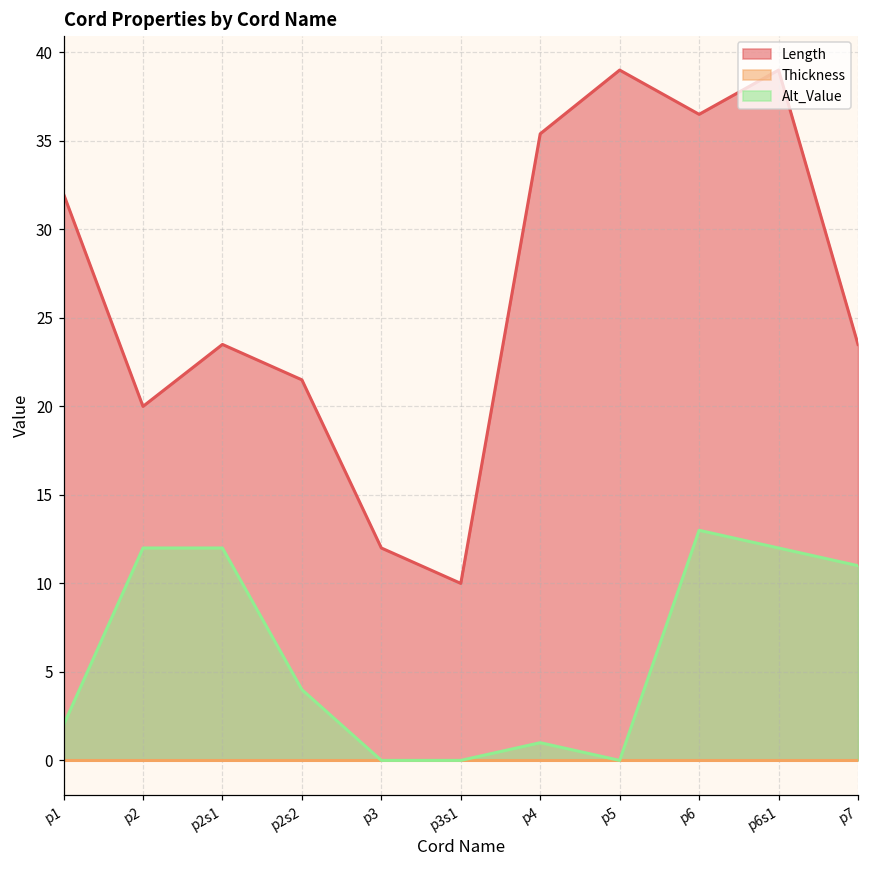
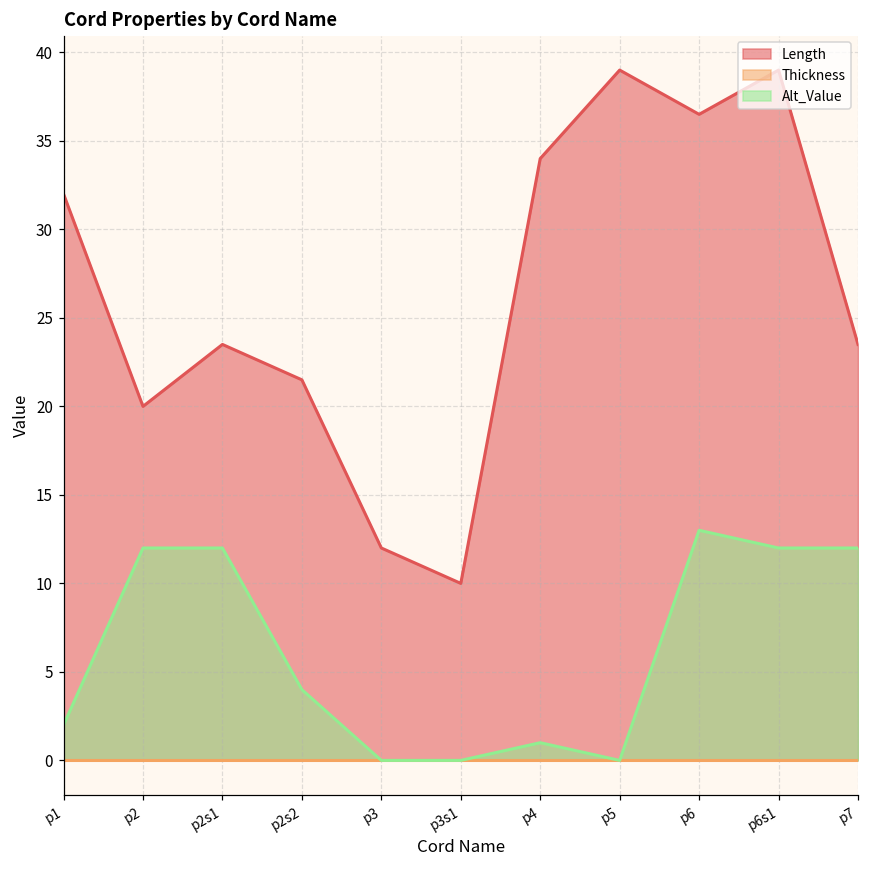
Length, p4: 35.4 -> 34.0
Alt_Value, p7: 11 -> 12
